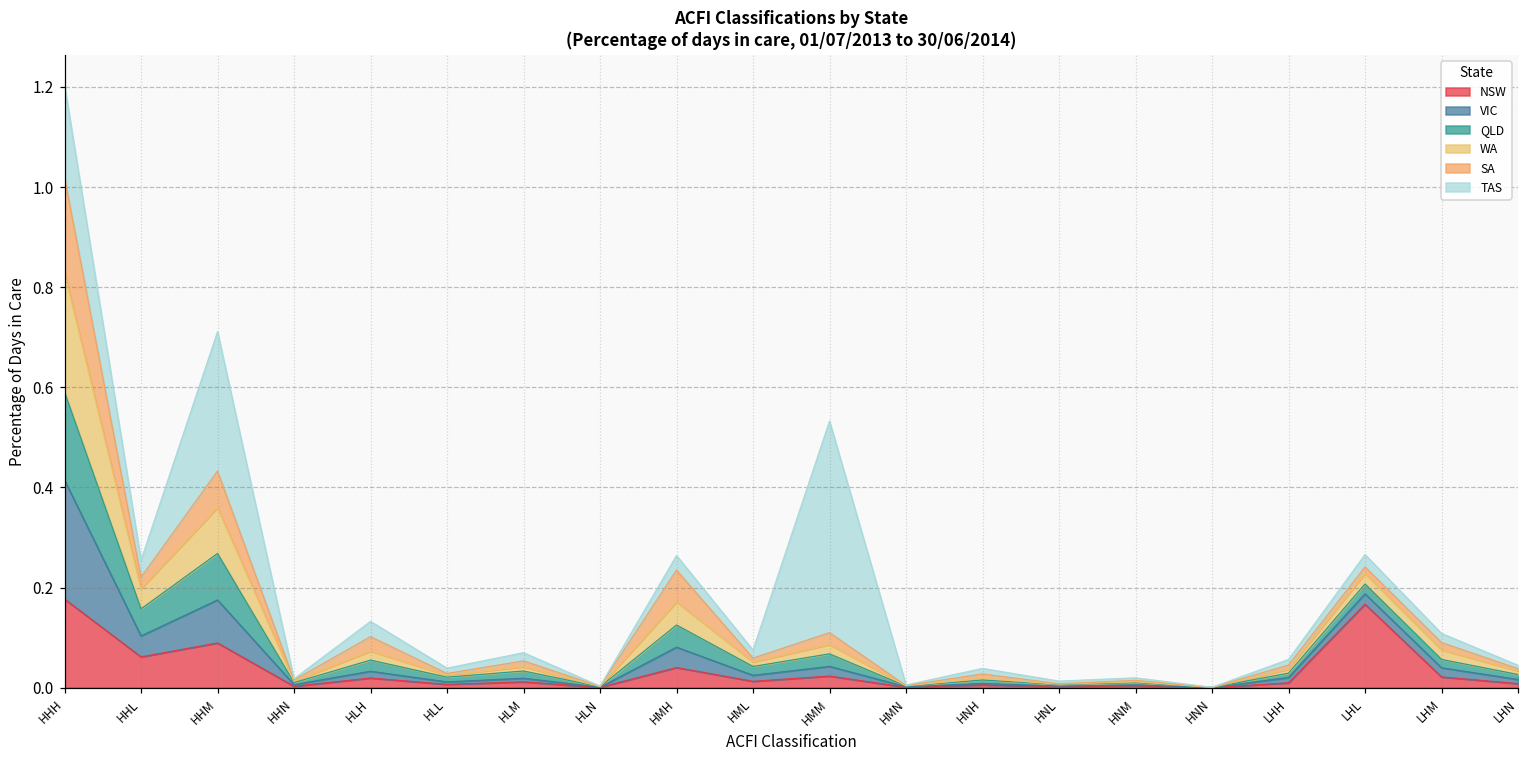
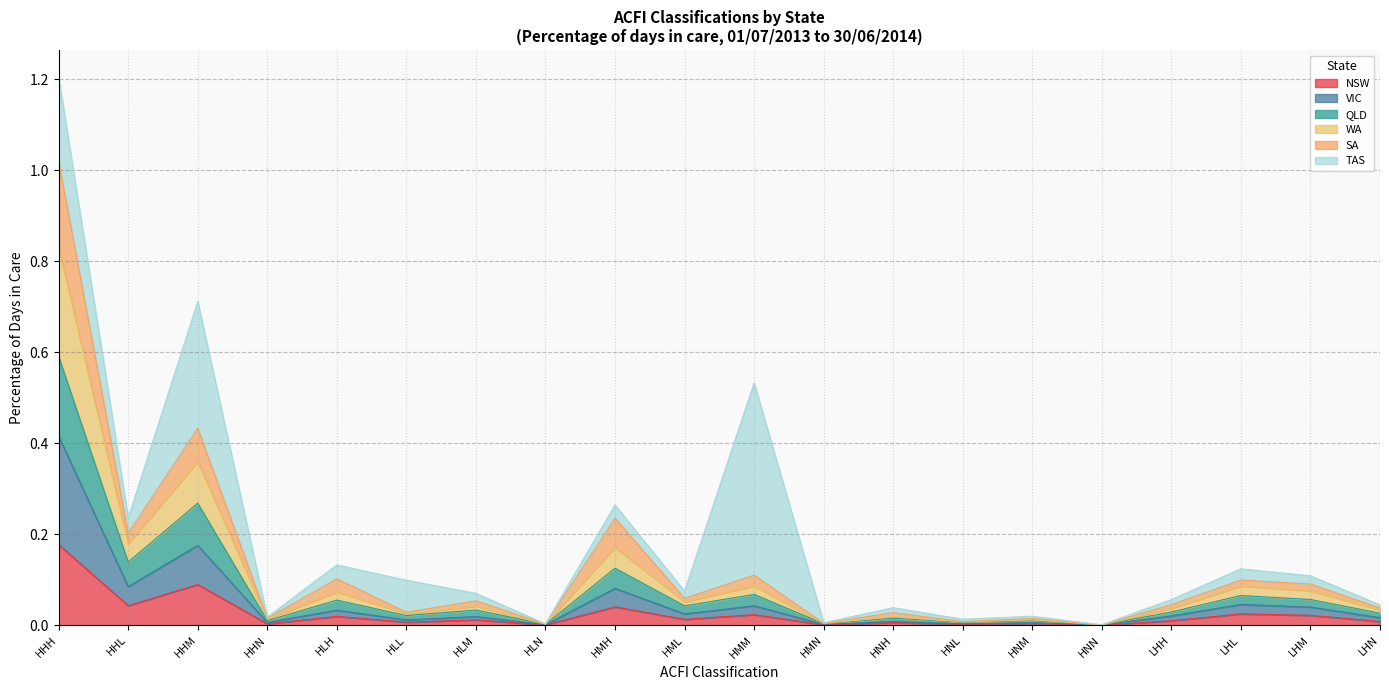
NSW, HHL: 0.06 -> 0.04
TAS, HLL: 0.01 -> 0.07
NSW, LHL: 0.17 -> 0.02
